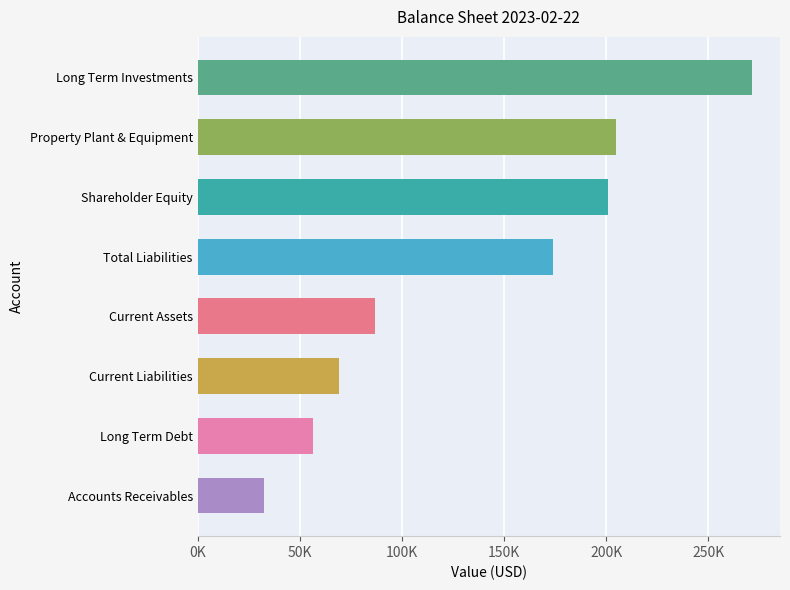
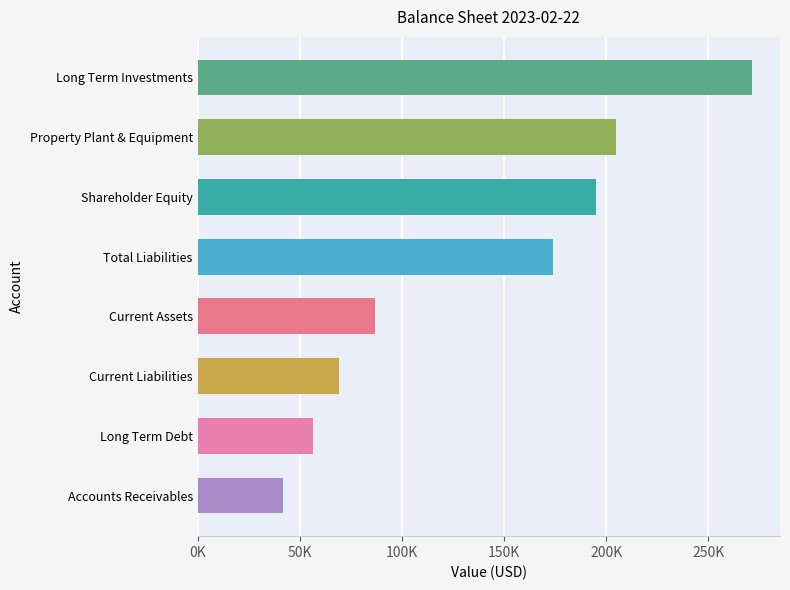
Shareholder Equity: 201000 -> 195000
Accounts Receivables: 33000 -> 42000
